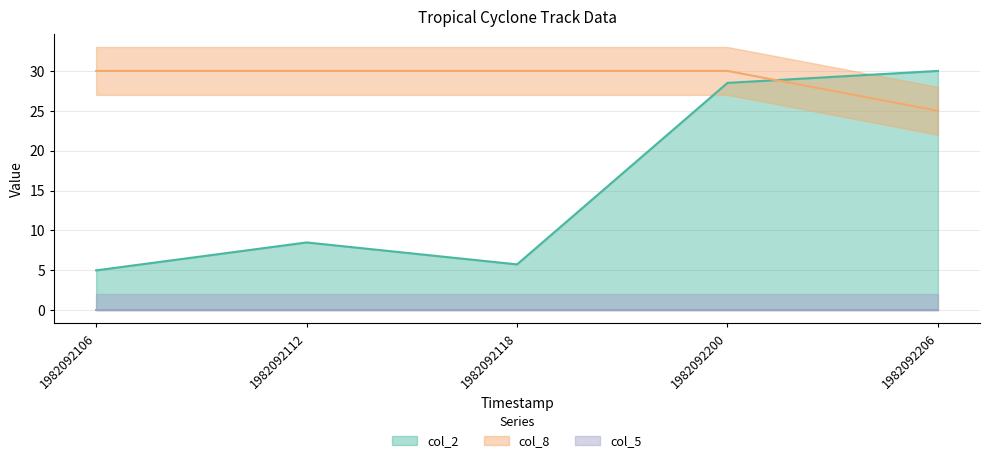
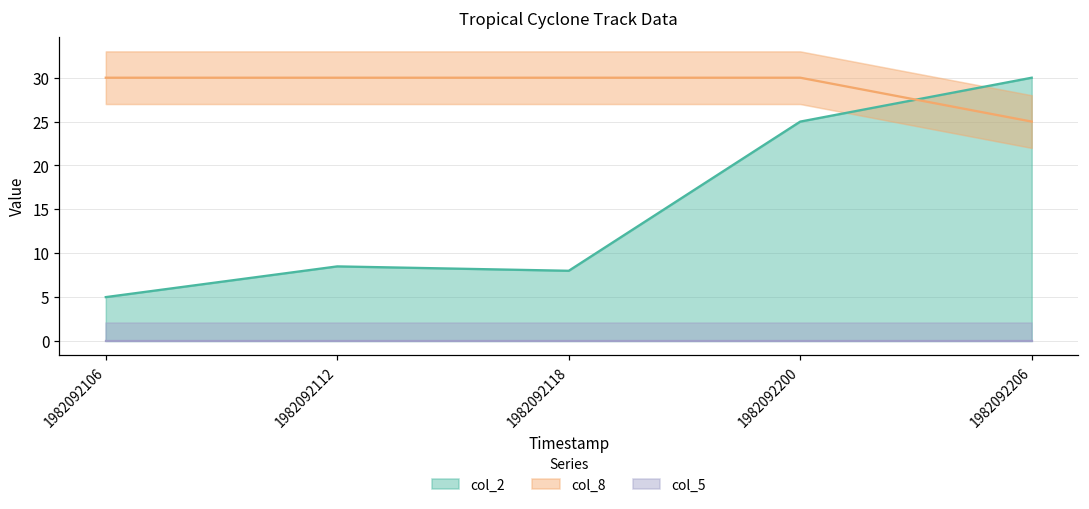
col_2, 1982092118: 6 -> 8
col_2, 1982092200: 29 -> 25
